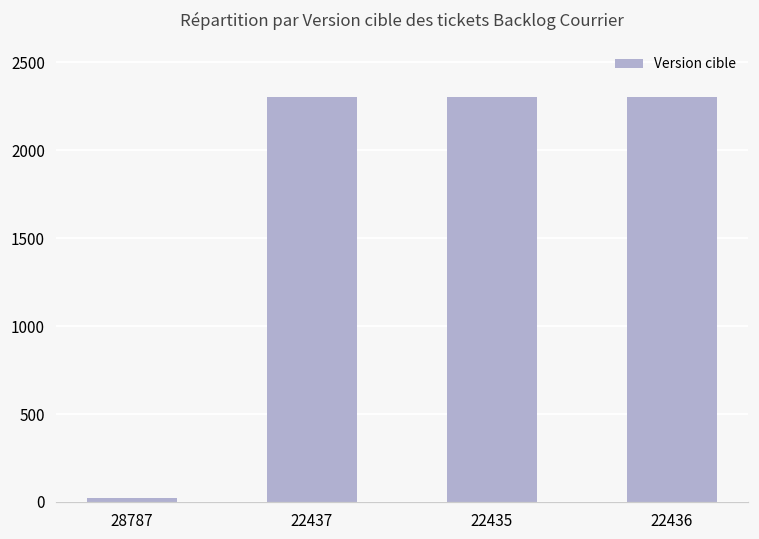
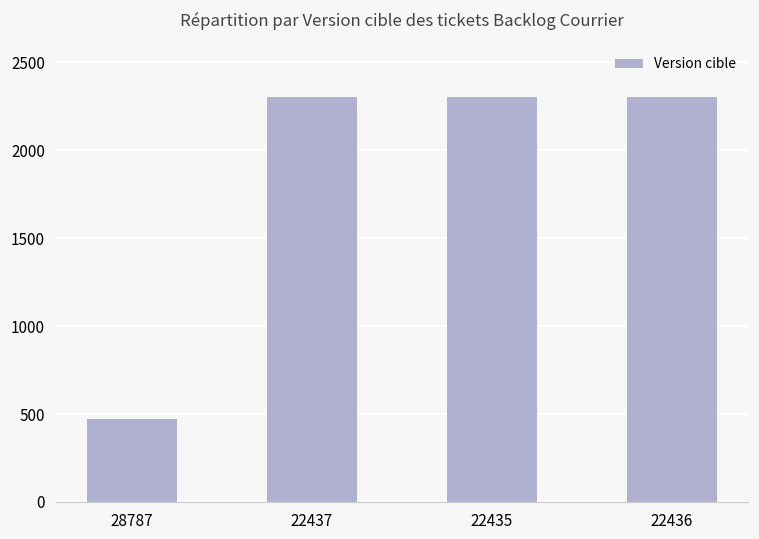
28787: 20 -> 470
